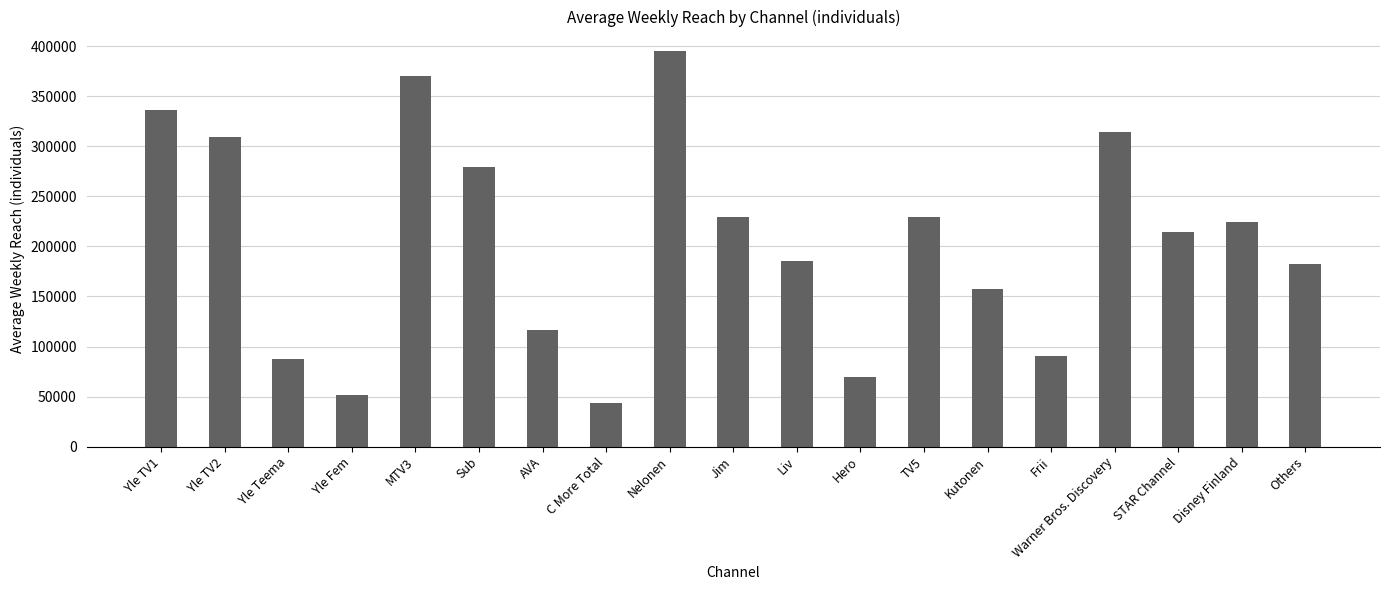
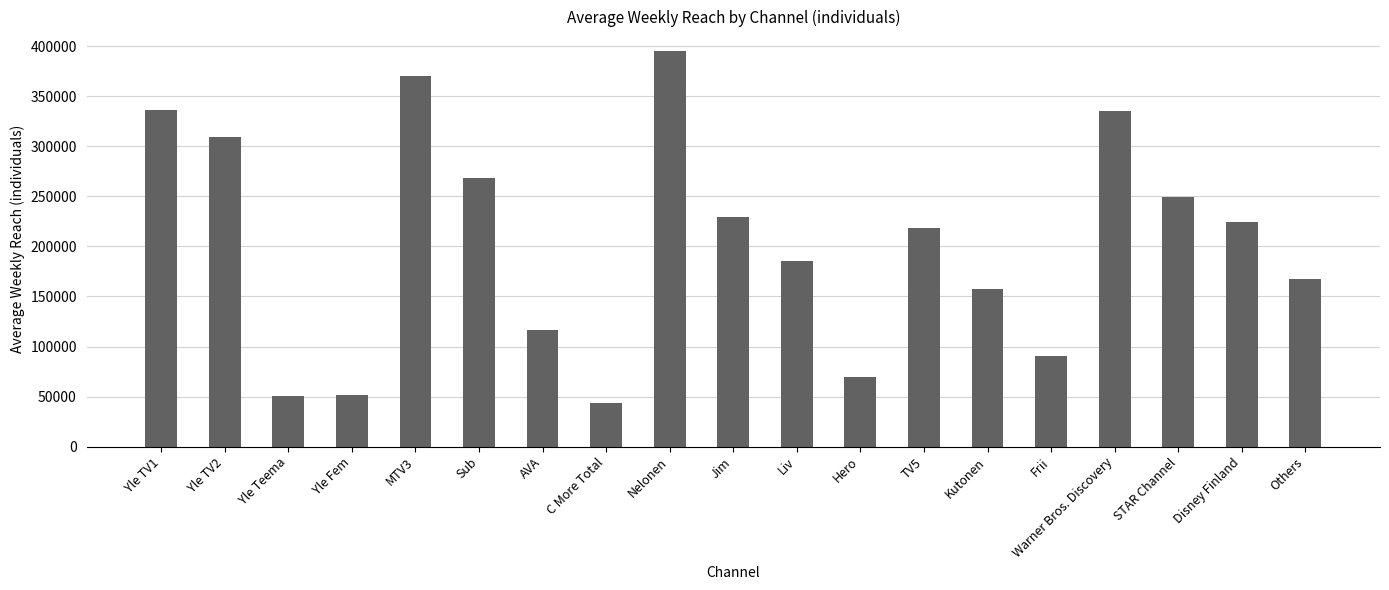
Yle Teema: 88000 -> 51000
Sub: 279000 -> 269000
TV5: 229000 -> 218000
Warner Bros. Discovery: 315000 -> 335000
STAR Channel: 214000 -> 249000
Others: 183000 -> 167000
